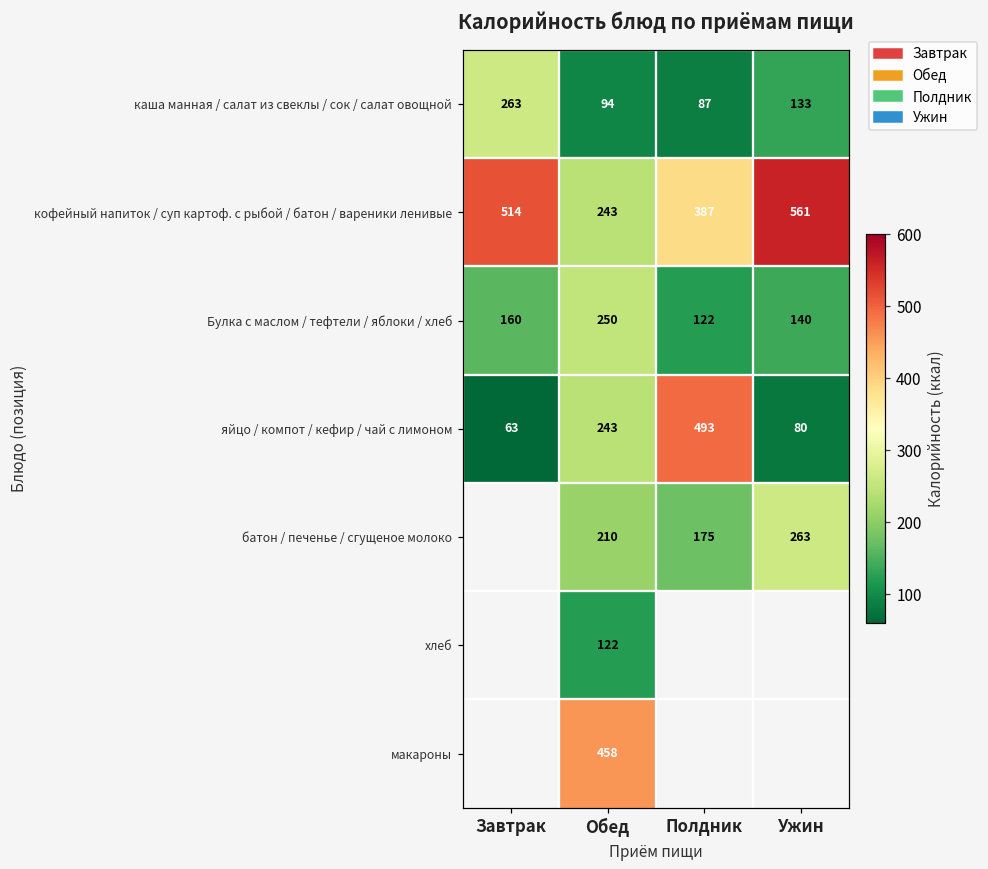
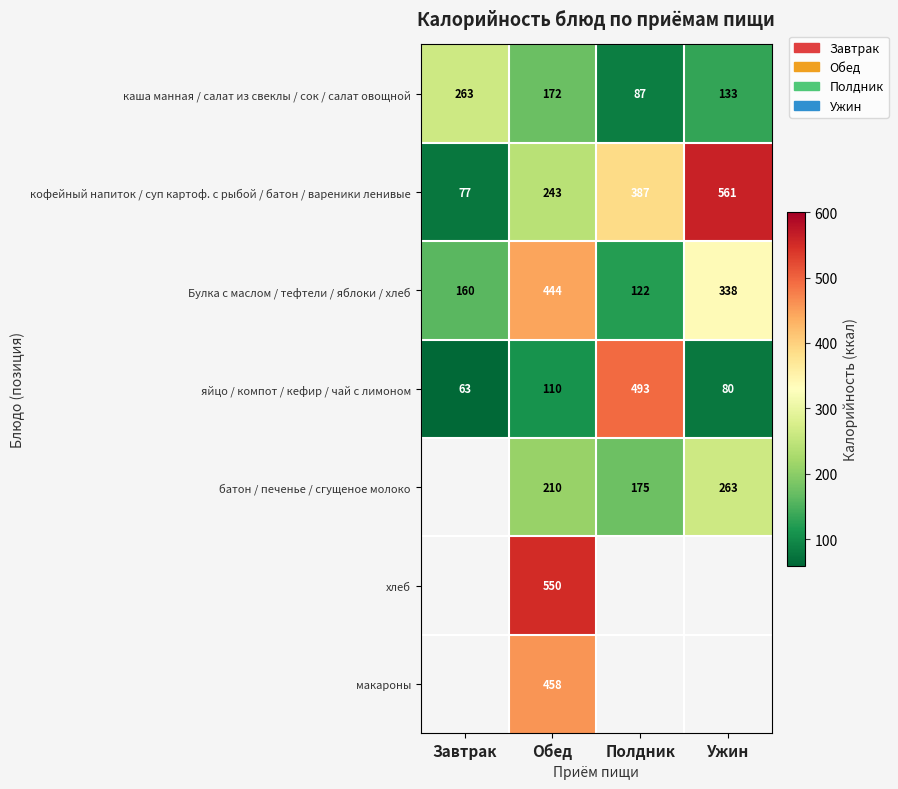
каша манная / салат из свеклы / сок / салат овощной, Обед: 94 -> 172
кофейный напиток / суп картоф. с рыбой / батон / вареники ленивые, Завтрак: 514 -> 77
Булка с маслом / тефтели / яблоки / хлеб, Обед: 250 -> 444
Булка с маслом / тефтели / яблоки / хлеб, Ужин: 140 -> 338
яйцо / компот / кефир / чай с лимоном, Обед: 243 -> 110
хлеб, Обед: 122 -> 550
